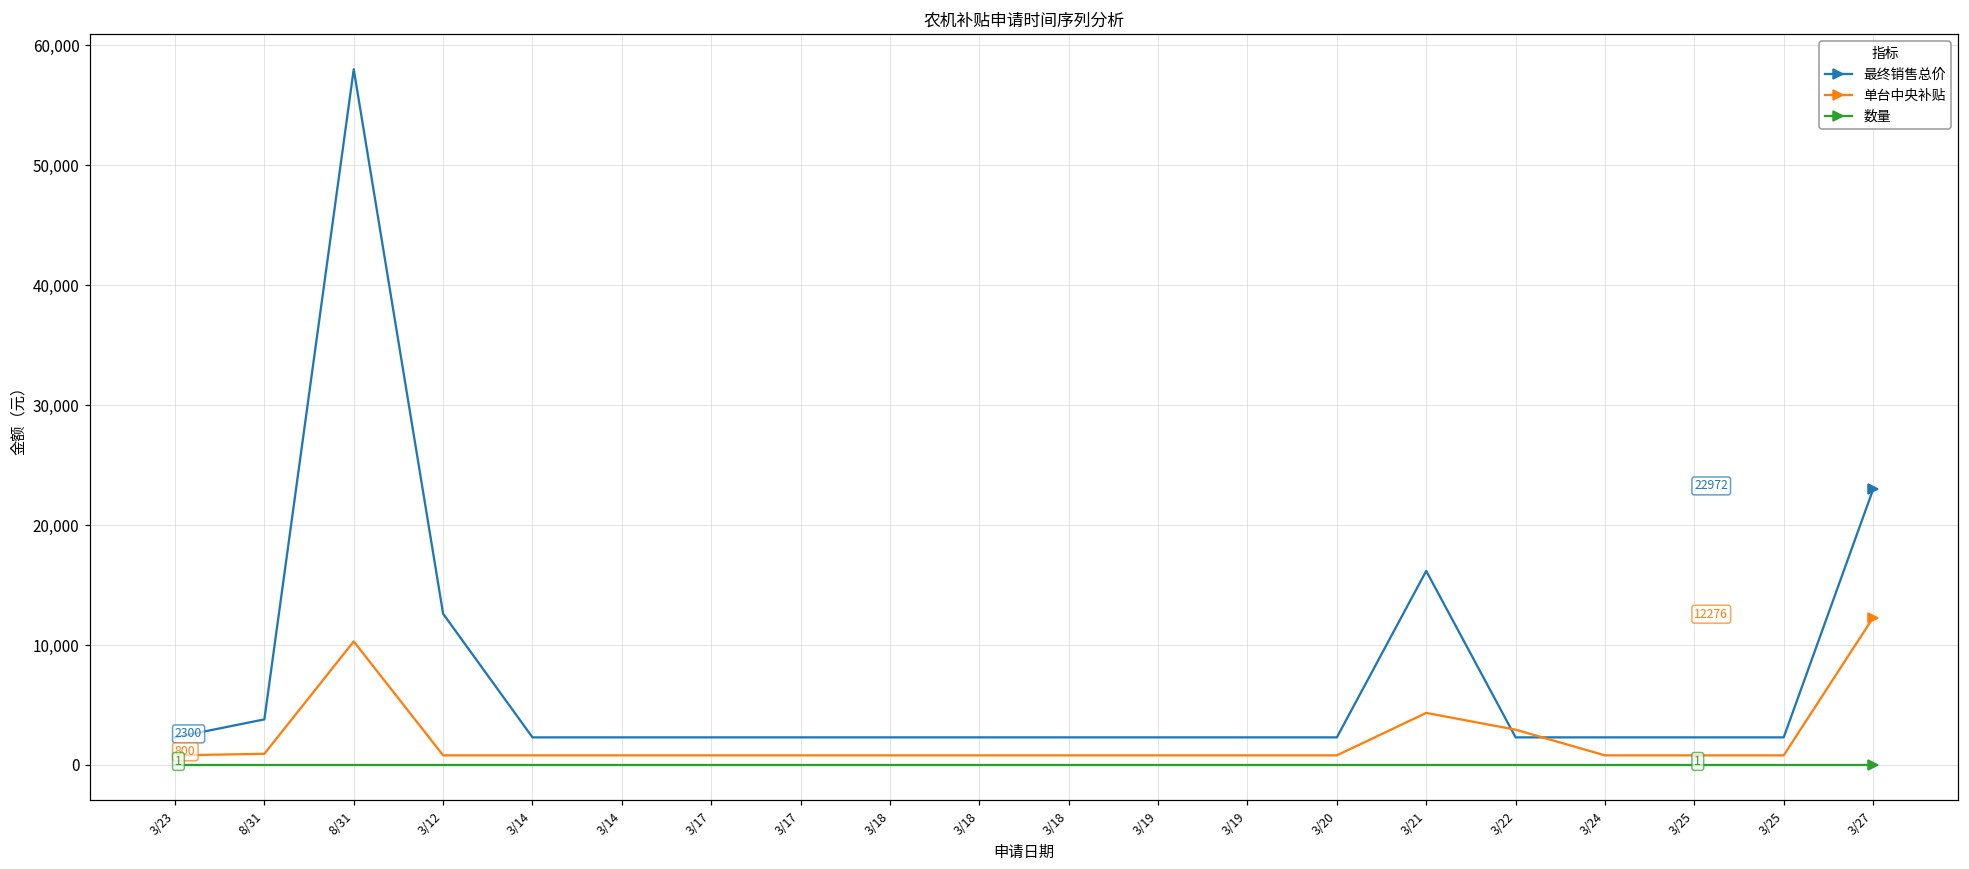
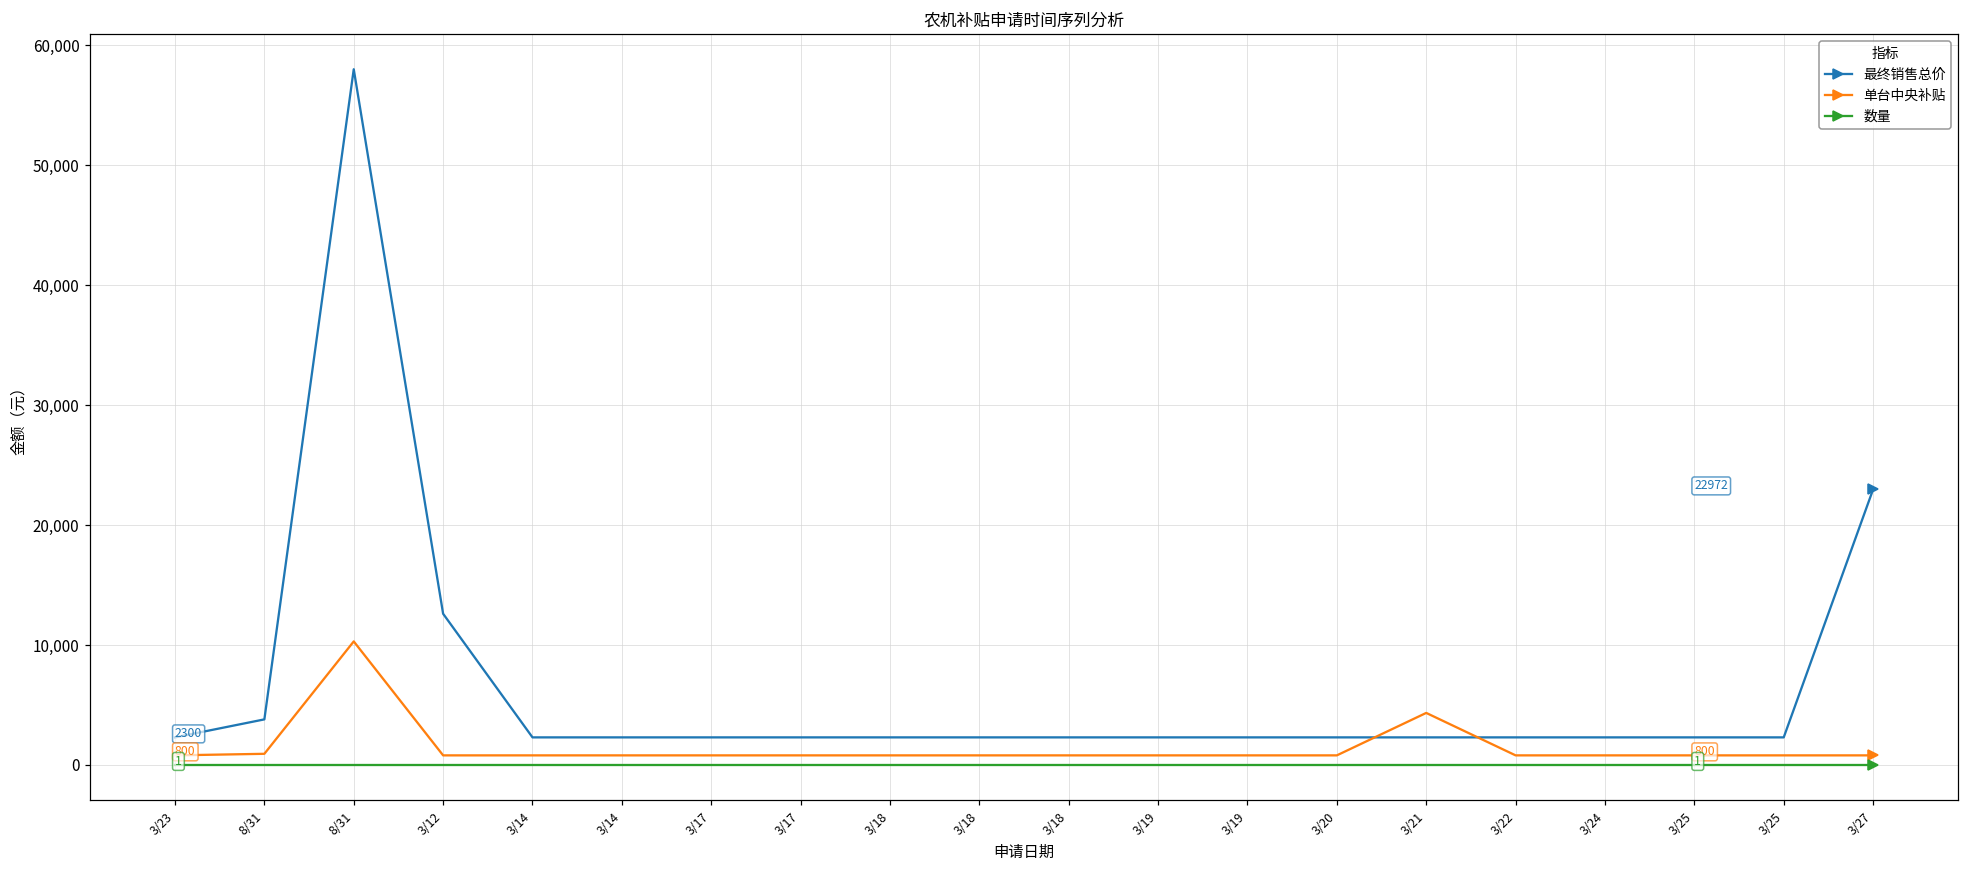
最终销售总价, 3/21: 16,200 -> 2,300
单台中央补贴, 3/22: 2,900 -> 800
单台中央补贴, 3/27: 12276 -> 800
